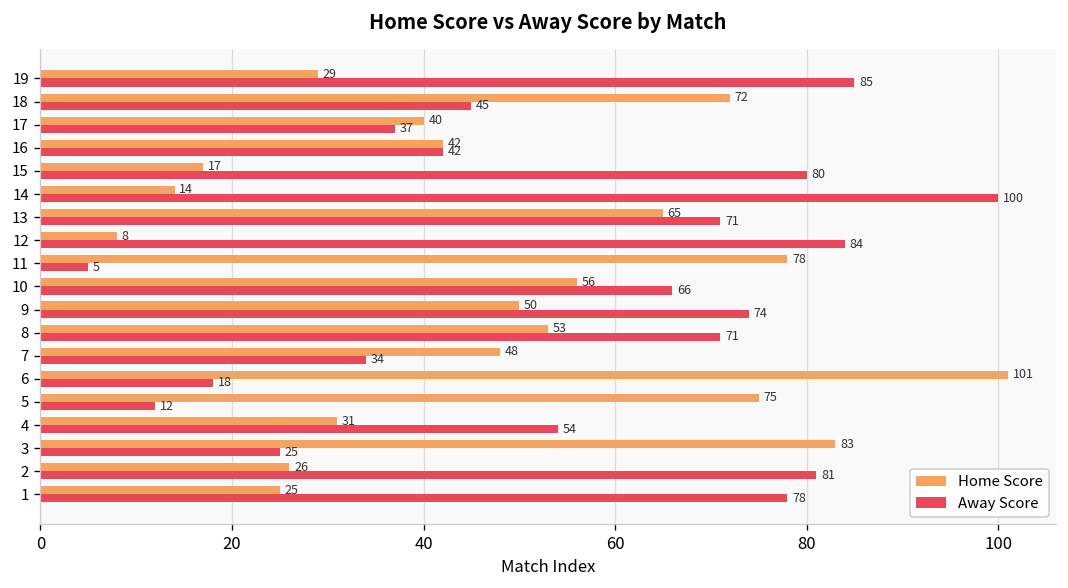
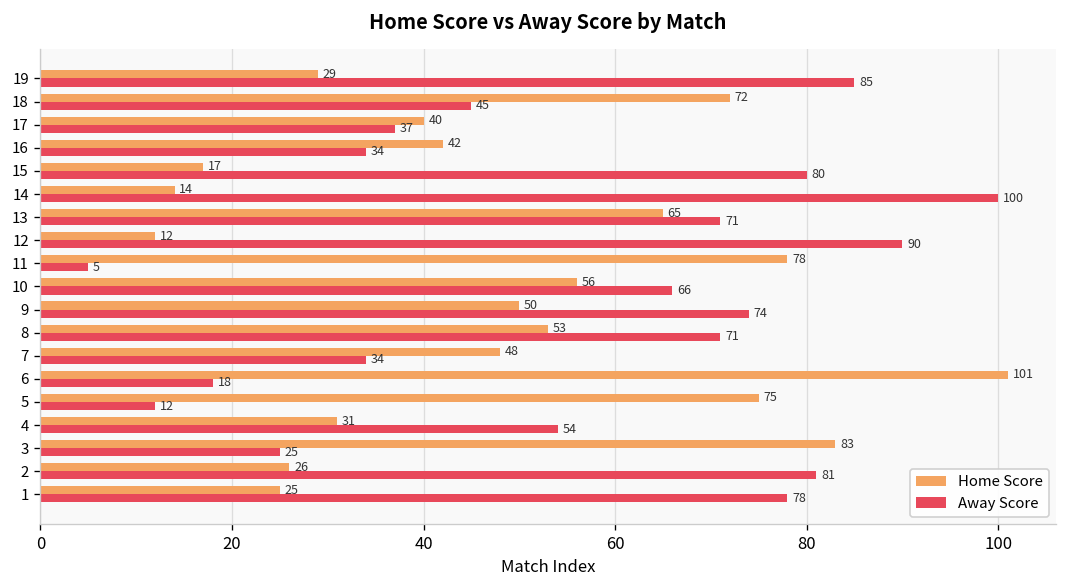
Away Score, 16: 42 -> 34
Home Score, 12: 8 -> 12
Away Score, 12: 84 -> 90
